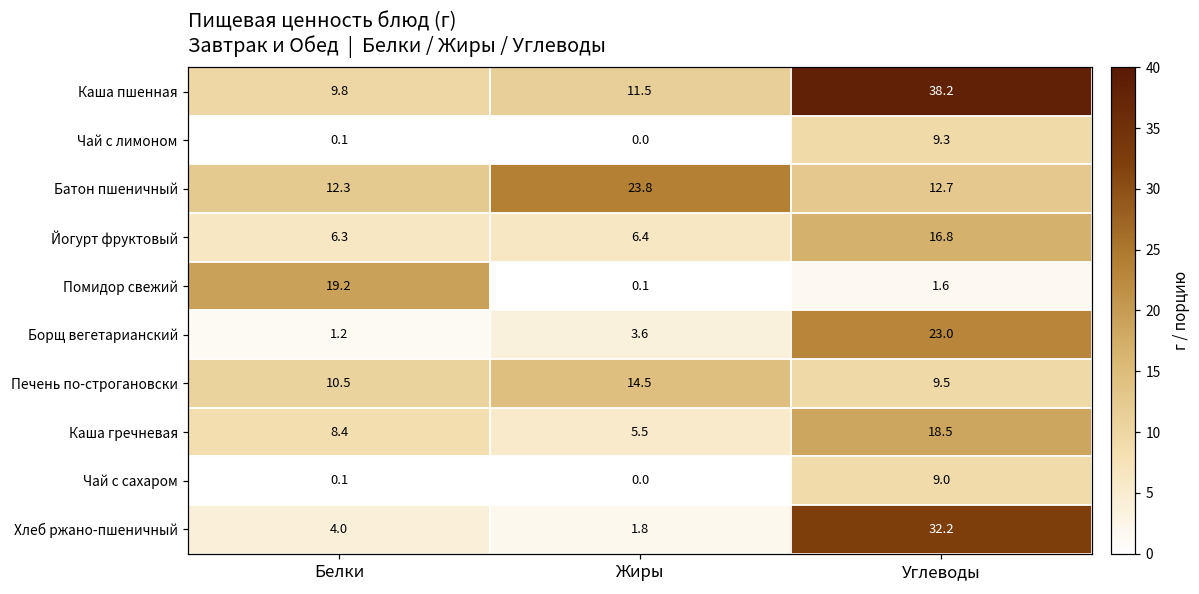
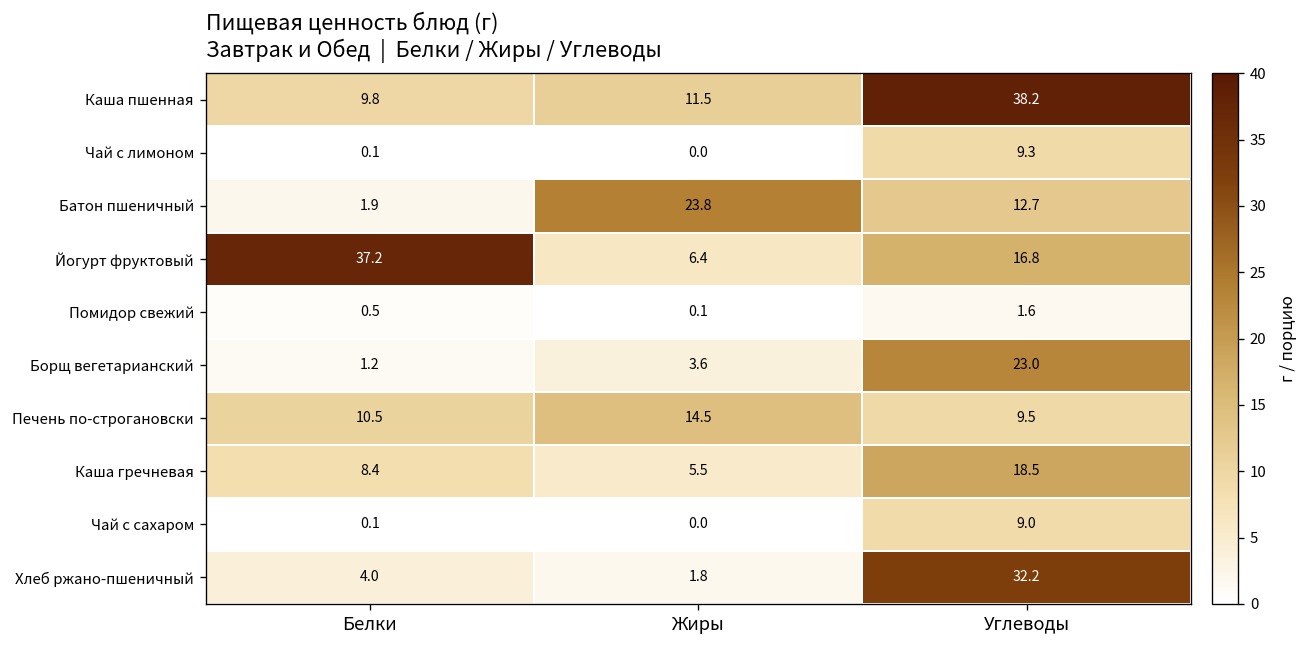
Батон пшеничный, Белки: 12.3 -> 1.9
Йогурт фруктовый, Белки: 6.3 -> 37.2
Помидор свежий, Белки: 19.2 -> 0.5
